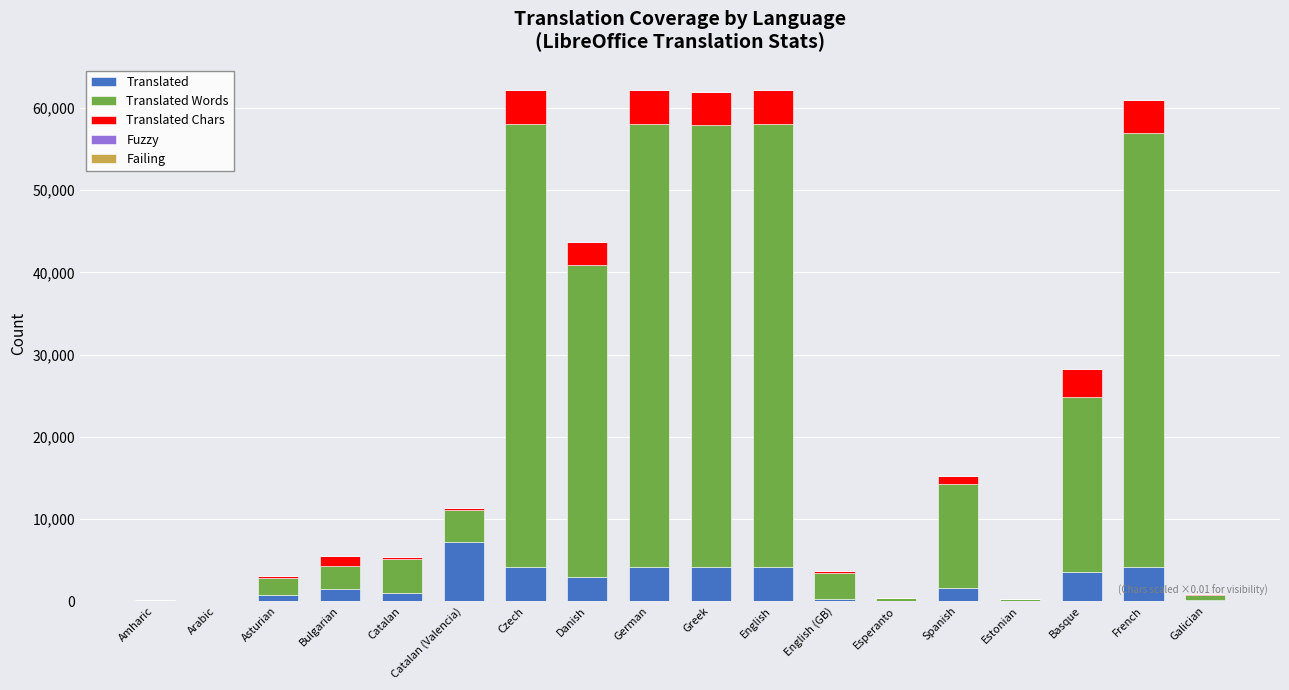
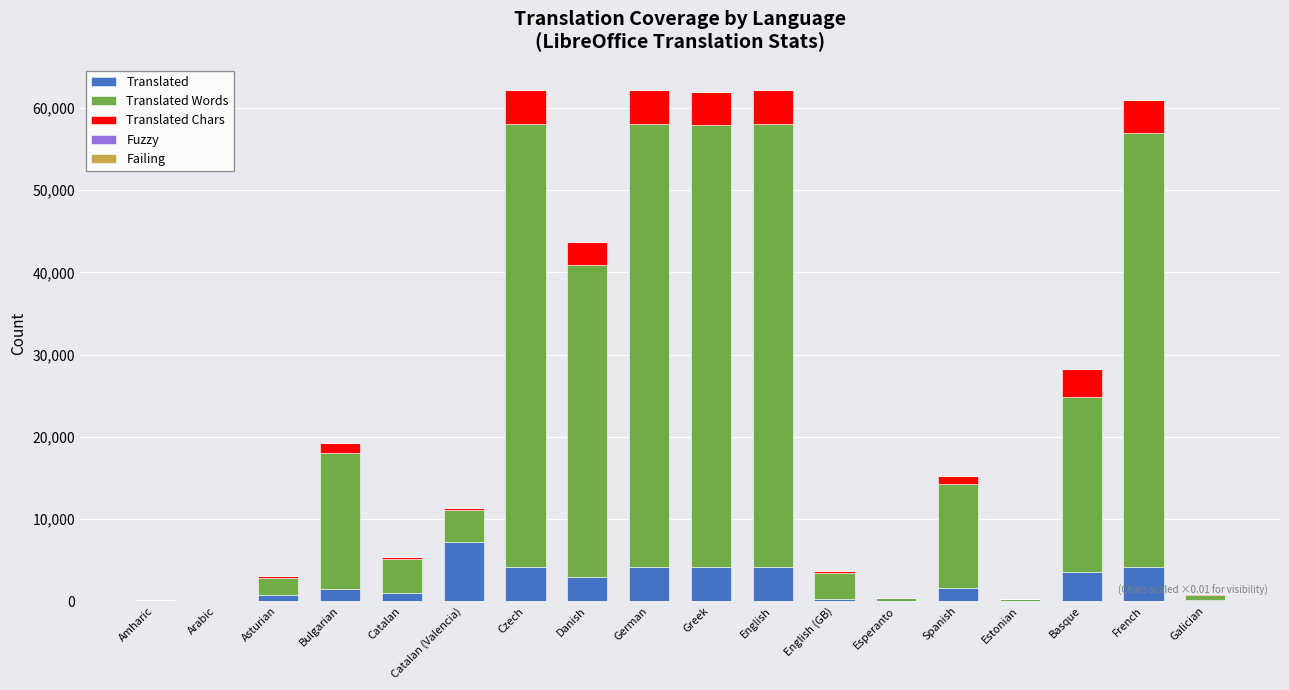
Translated Words, Bulgarian: 3,000 -> 16,000
